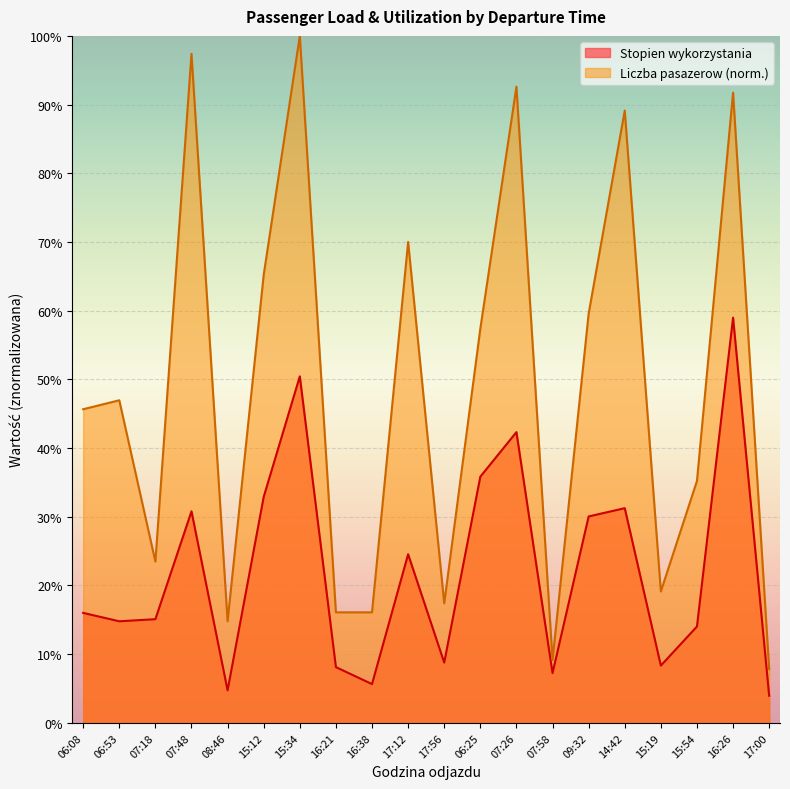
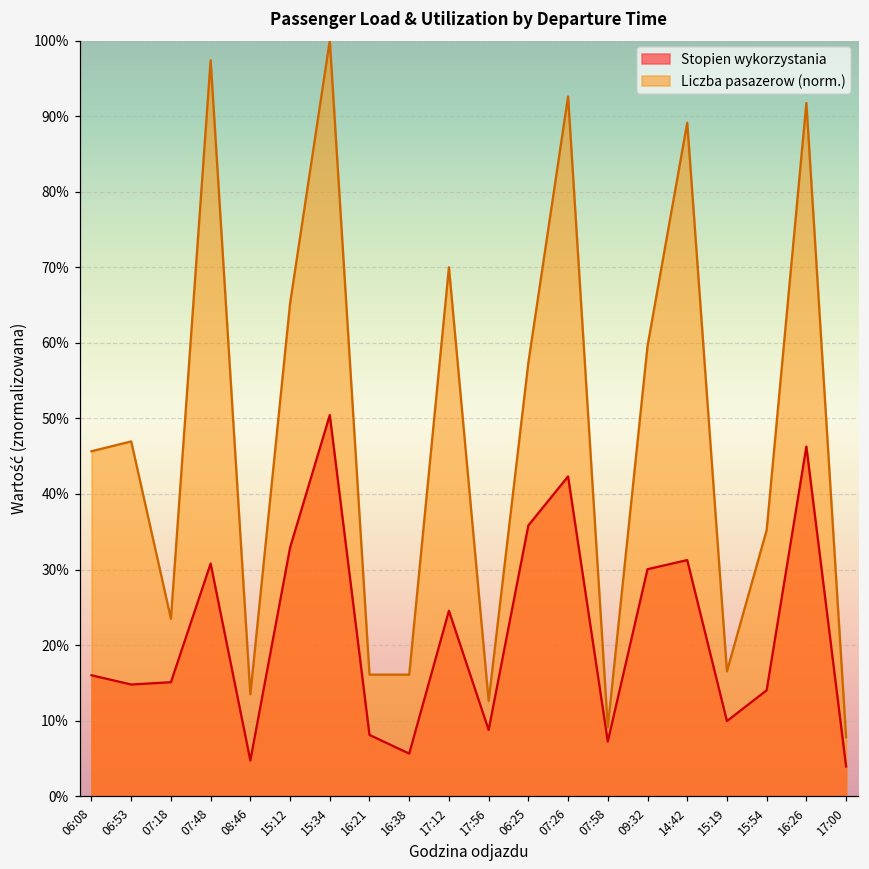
Liczba pasazerow (norm.), 08:46: 15% -> 13%
Liczba pasazerow (norm.), 17:56: 17% -> 13%
Stopien wykorzystania, 15:19: 8% -> 10%
Liczba pasazerow (norm.), 15:19: 19% -> 17%
Stopien wykorzystania, 16:26: 59% -> 46%
